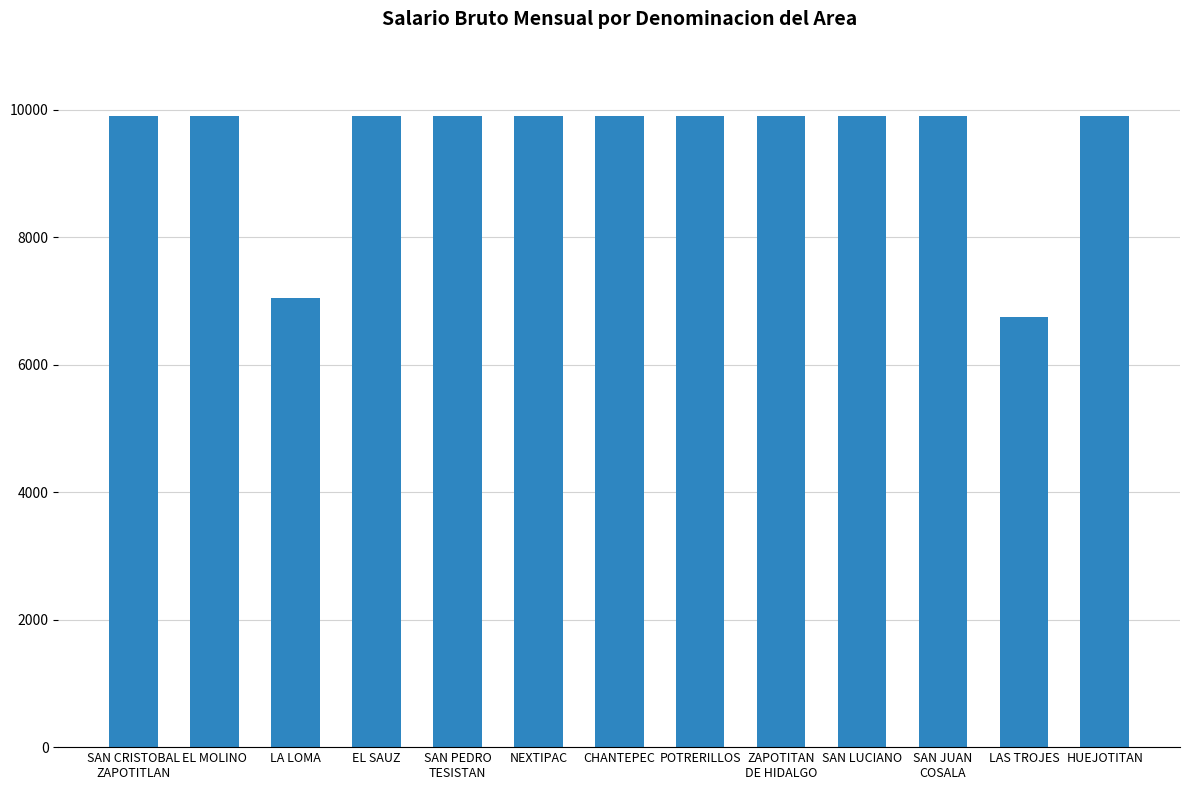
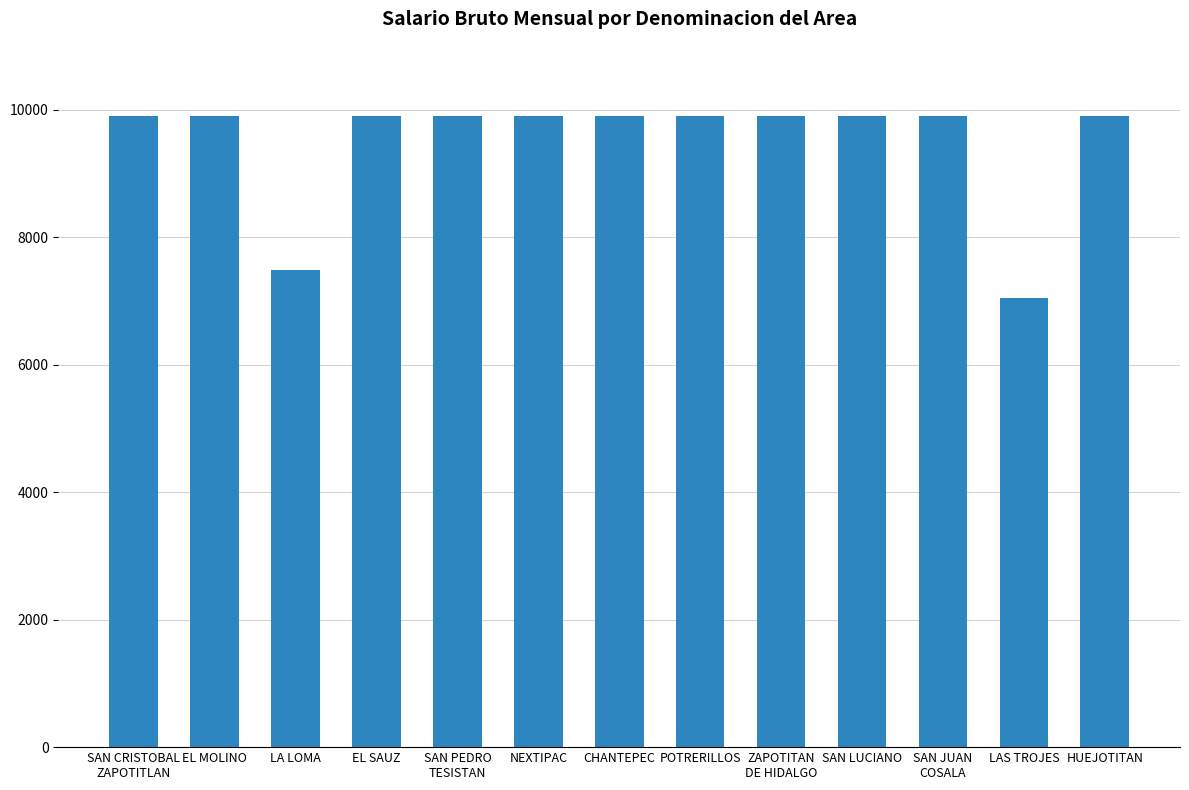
LA LOMA: 7000 -> 7500
LAS TROJES: 6700 -> 7000
